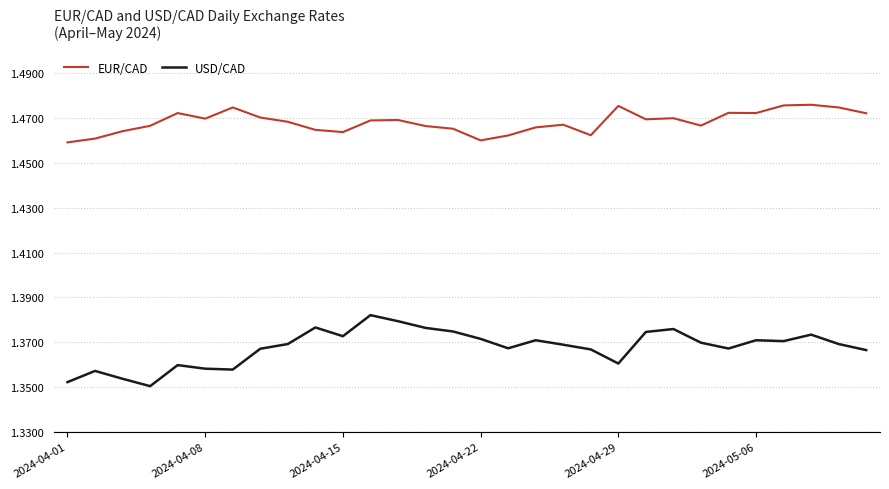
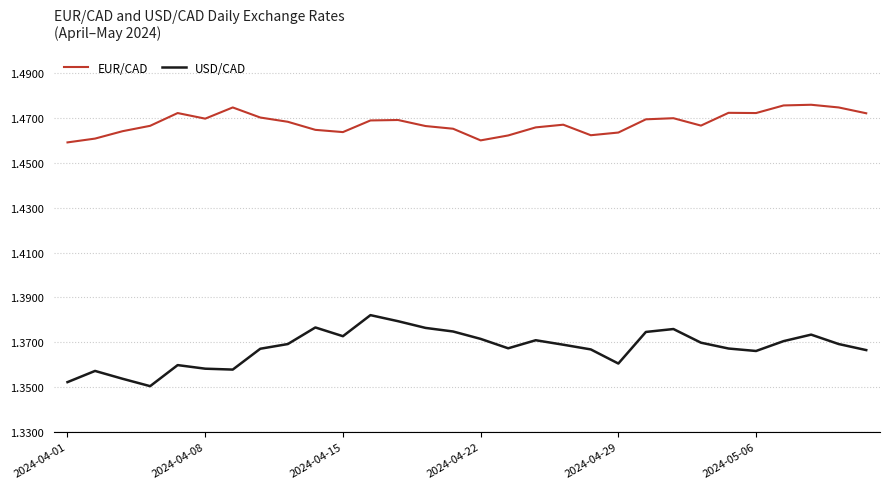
EUR/CAD, 2024-04-29: 1.476 -> 1.464
USD/CAD, 2024-05-06: 1.371 -> 1.366
